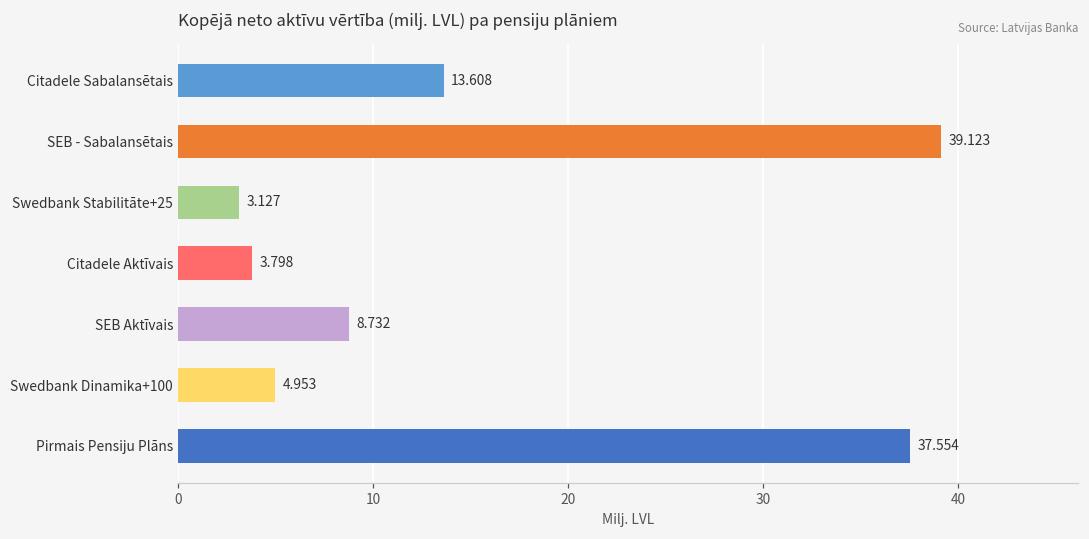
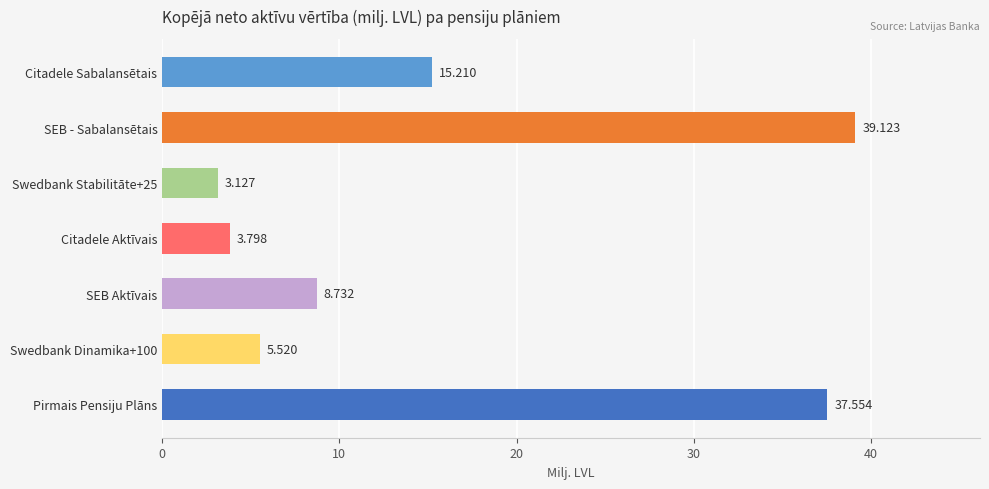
Citadele Sabalansētais: 13.608 -> 15.210
Swedbank Dinamika+100: 4.953 -> 5.520
